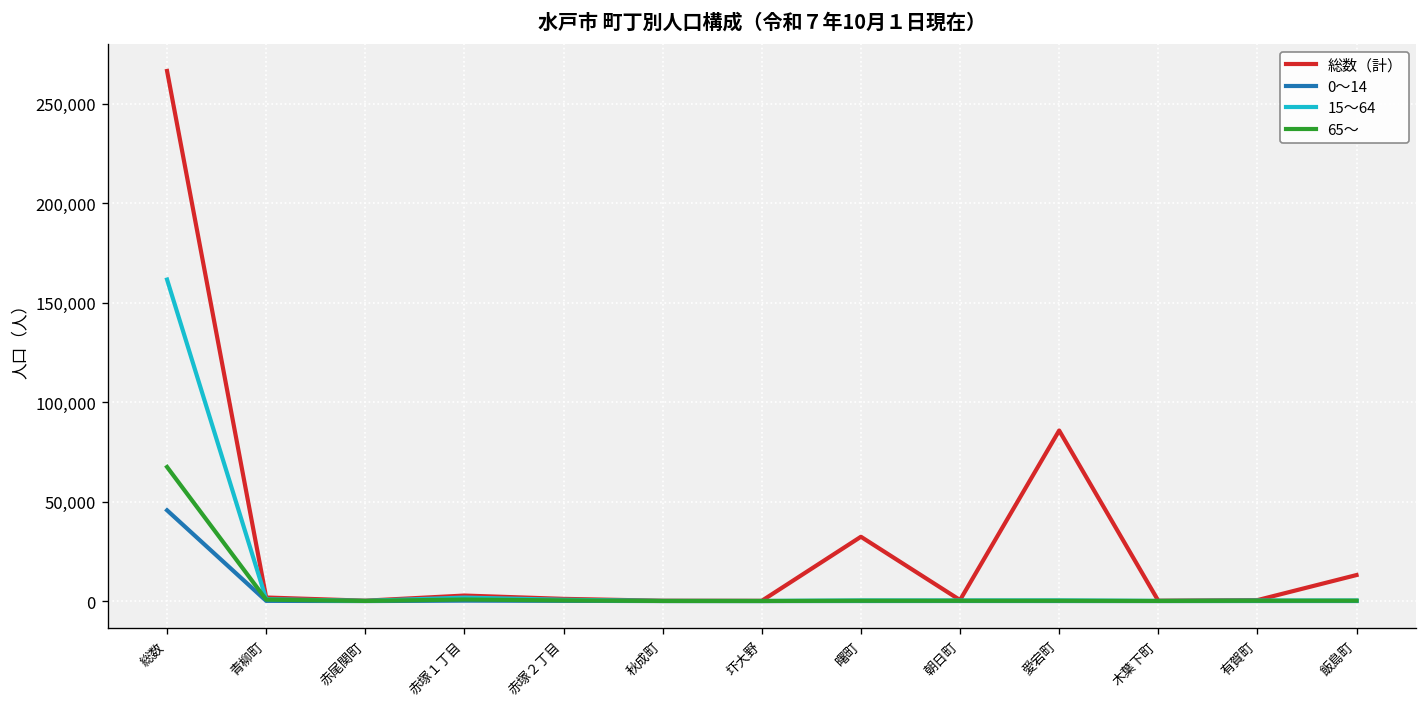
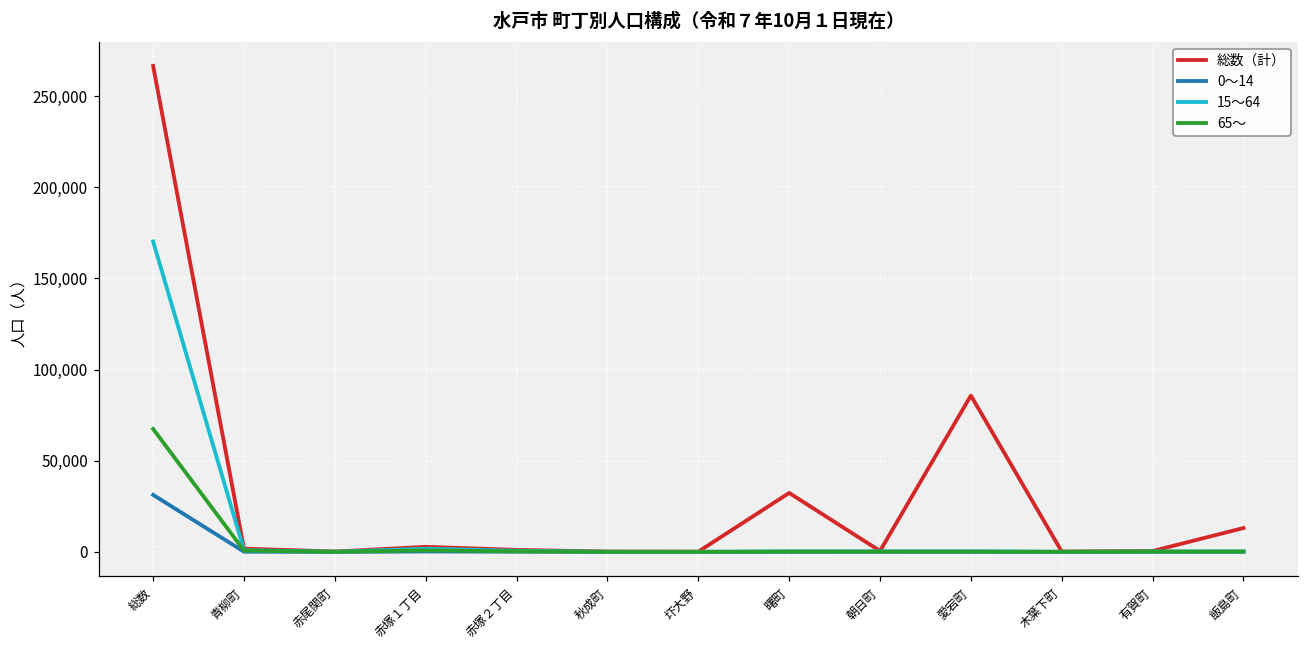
0～14, 総数: 46,000 -> 31,000
15～64, 総数: 162,000 -> 170,000
